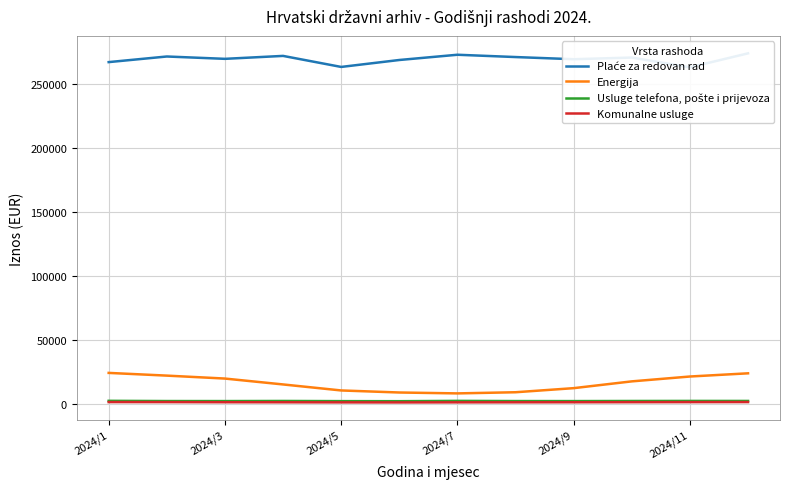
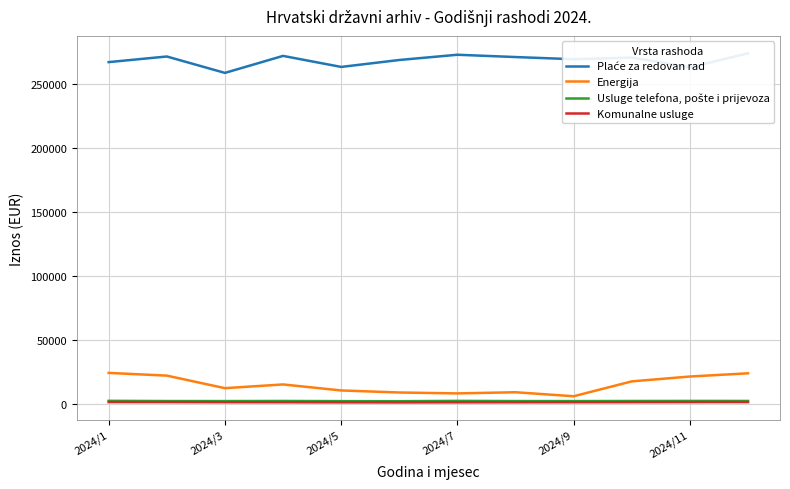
Plaće za redovan rad, 2024/3: 270000 -> 259000
Energija, 2024/3: 20000 -> 12000
Energija, 2024/9: 12000 -> 6000
